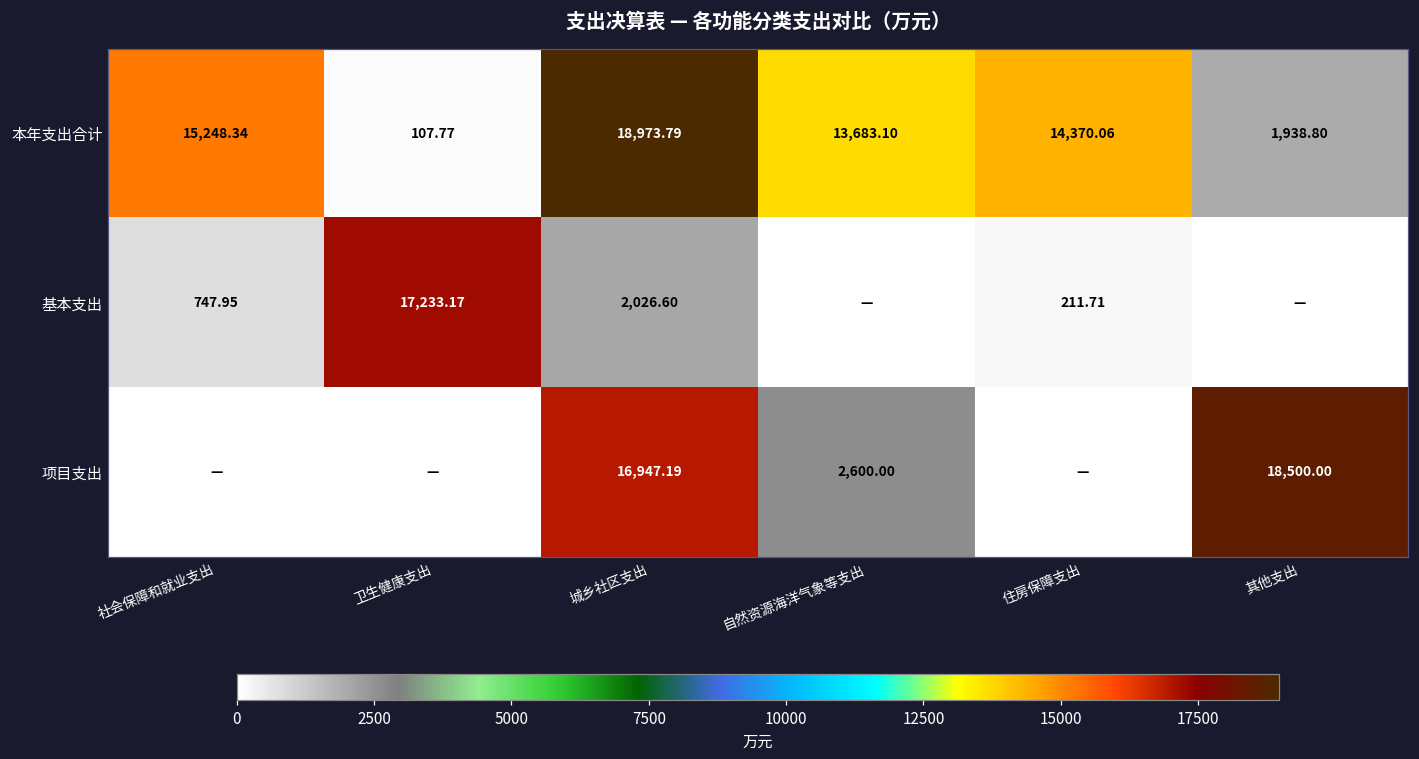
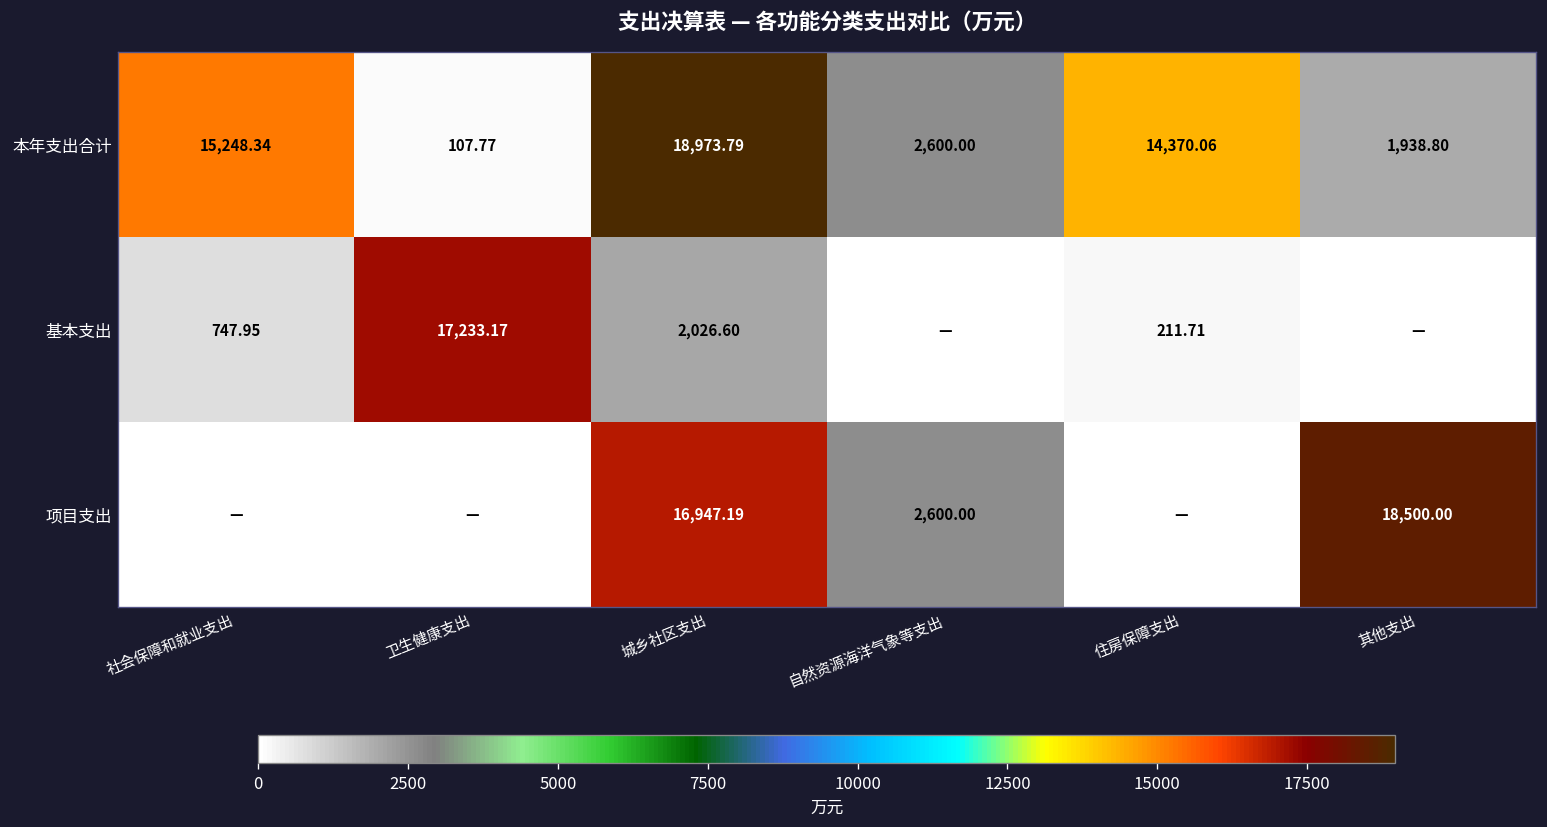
本年支出合计, 自然资源海洋气象等支出: 13,683.10 -> 2,600.00
